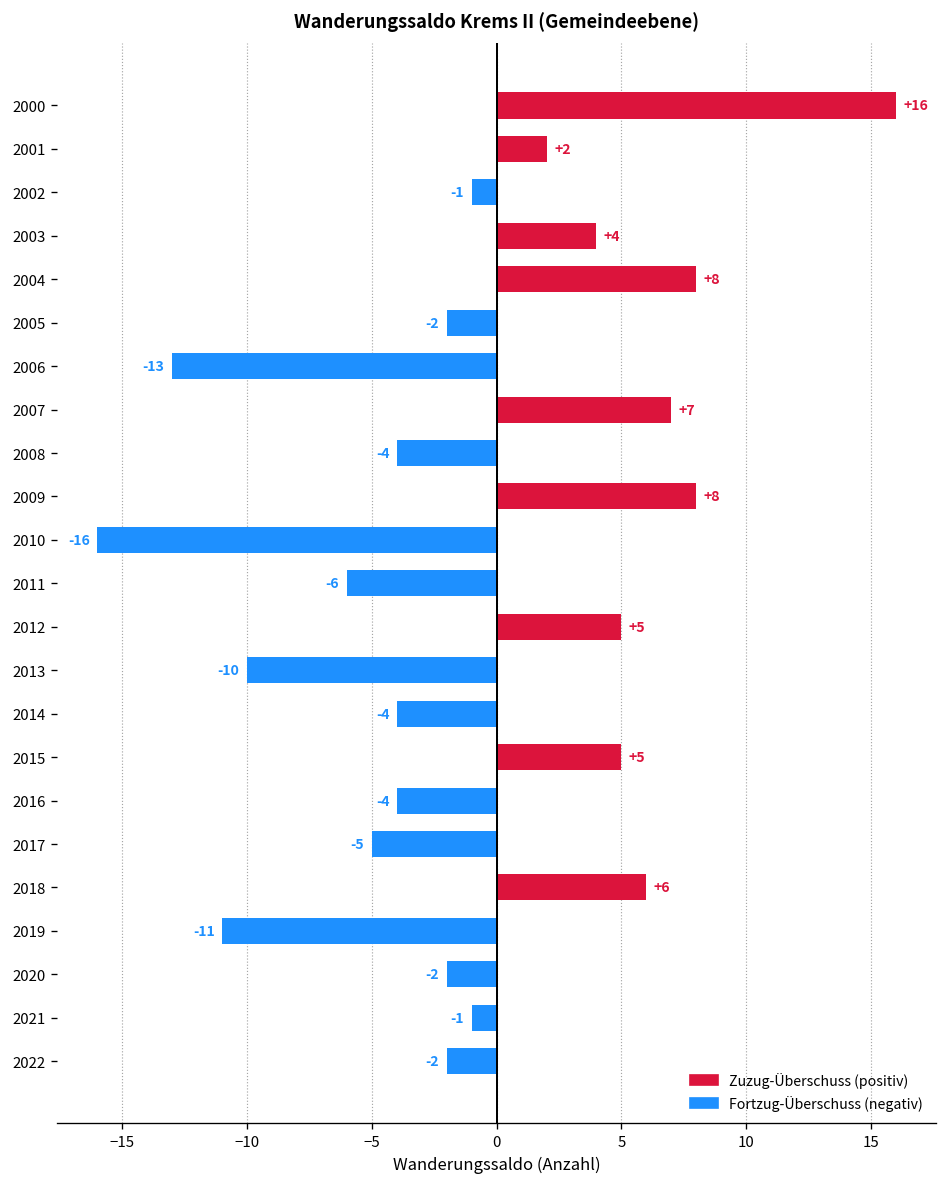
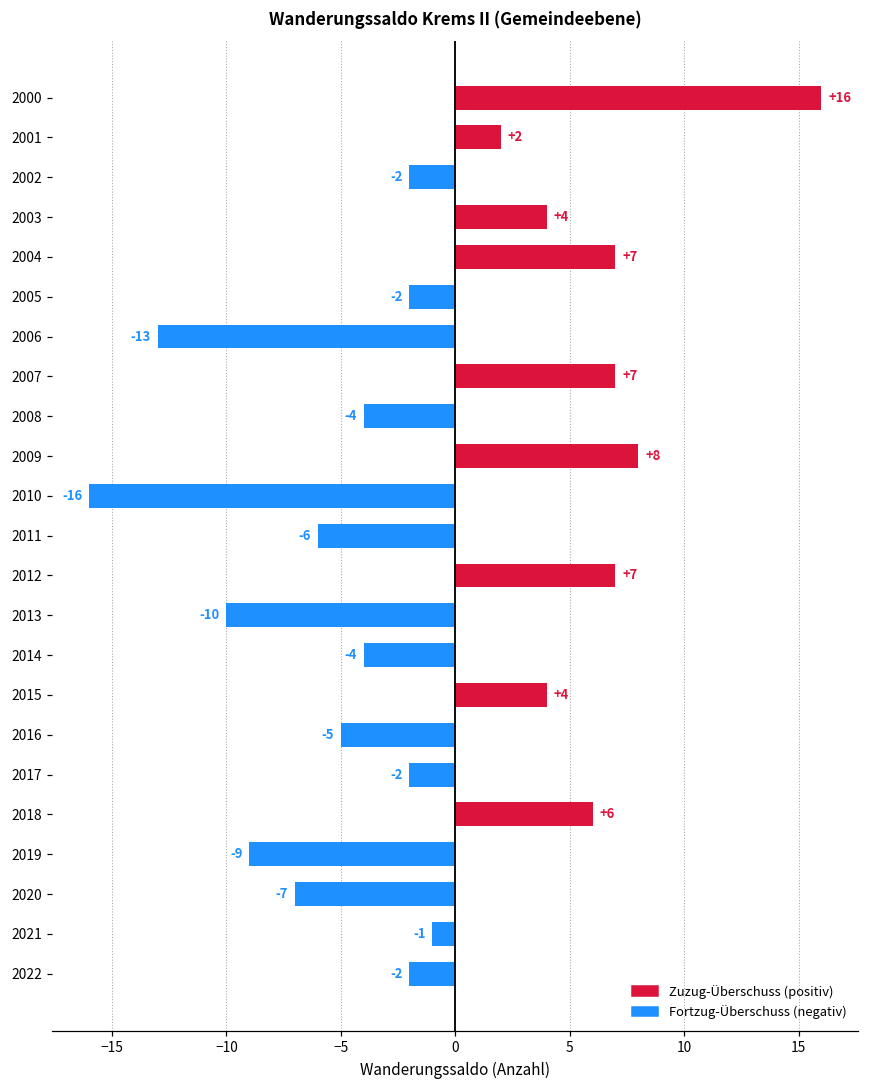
2002: -1 -> -2
2004: +8 -> +7
2012: +5 -> +7
2015: +5 -> +4
2016: -4 -> -5
2017: -5 -> -2
2019: -11 -> -9
2020: -2 -> -7
